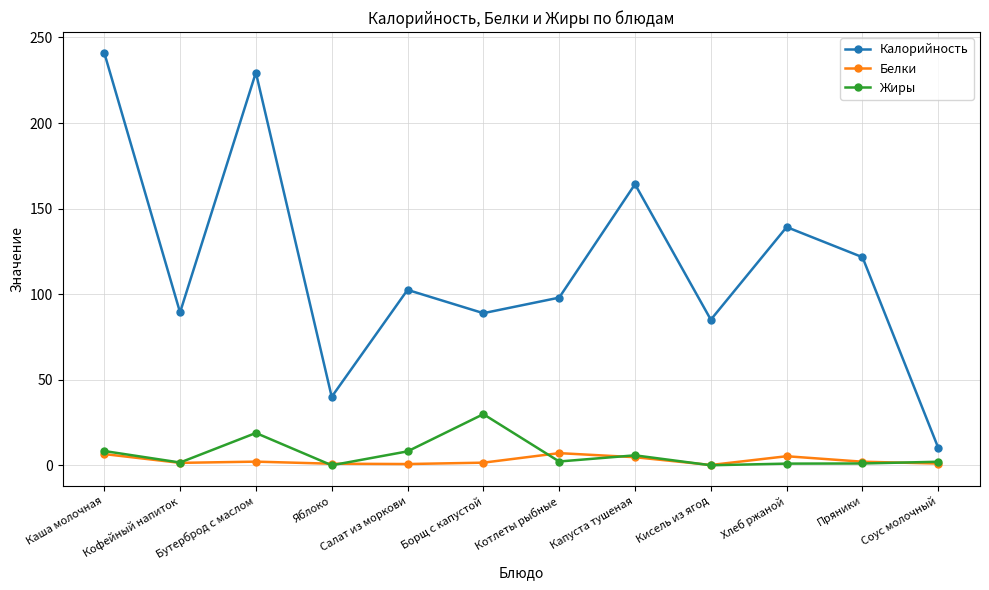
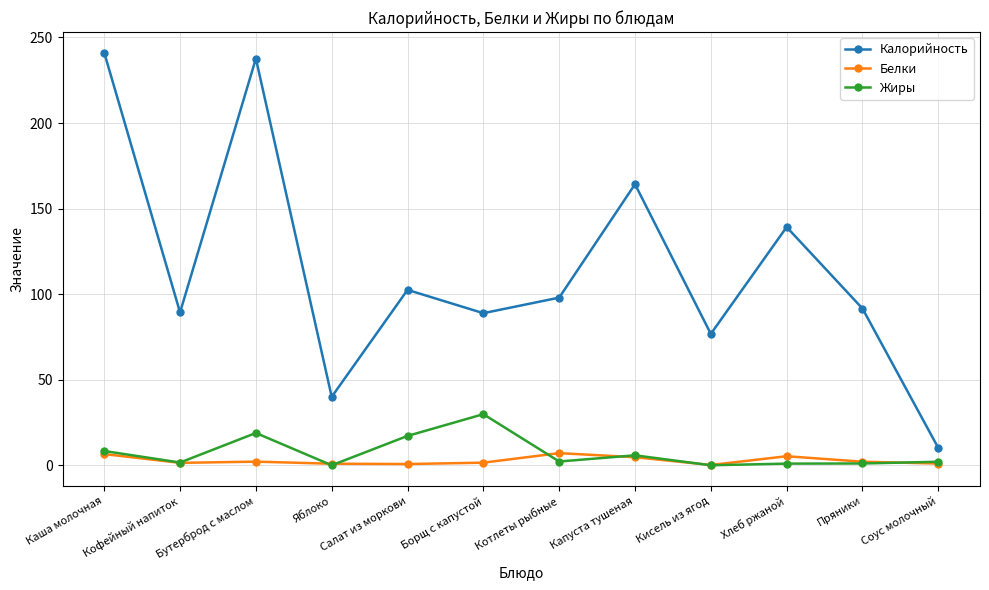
Калорийность, Бутерброд с маслом: 230 -> 238
Жиры, Салат из моркови: 8 -> 17
Калорийность, Кисель из ягод: 85 -> 77
Калорийность, Пряники: 122 -> 92
